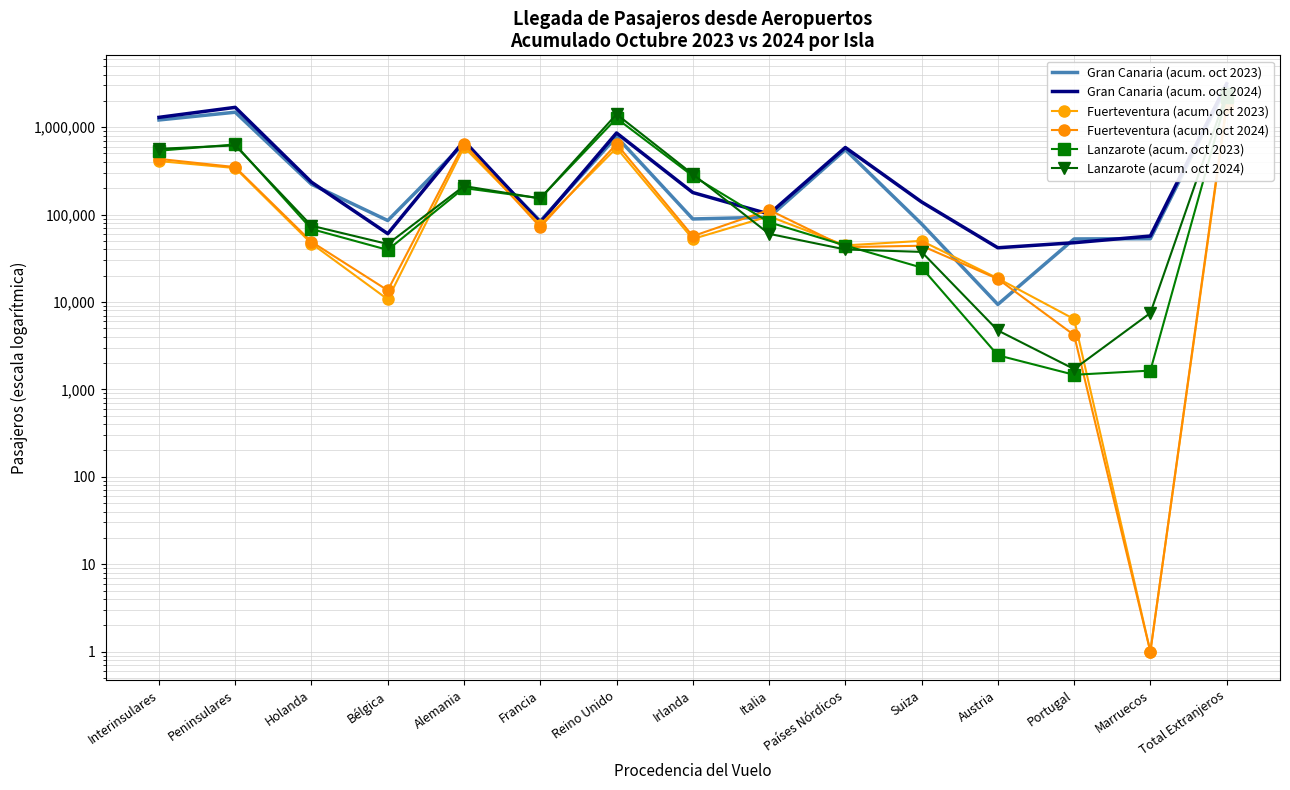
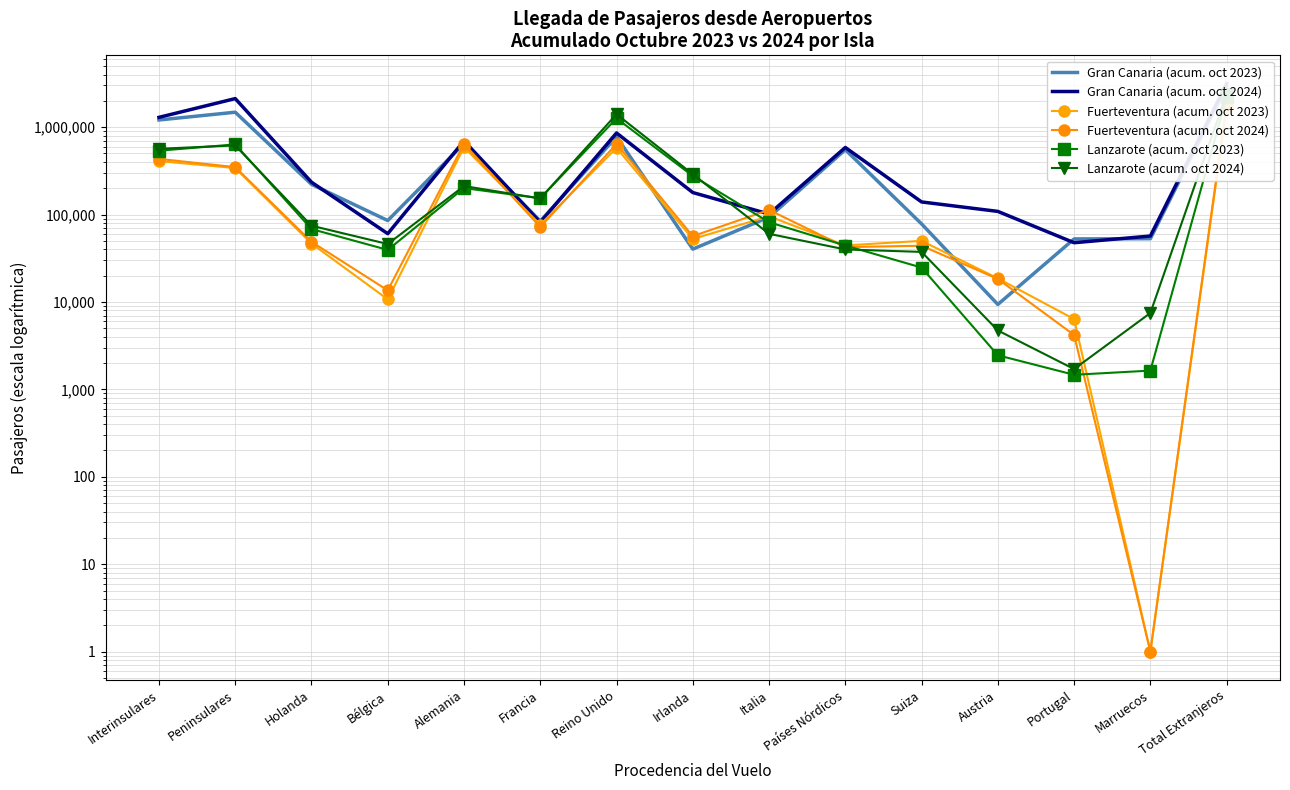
Gran Canaria (acum. oct 2024), Peninsulares: 1,700,000 -> 2,100,000
Gran Canaria (acum. oct 2023), Irlanda: 90,000 -> 40,000
Gran Canaria (acum. oct 2024), Austria: 40,000 -> 110,000
